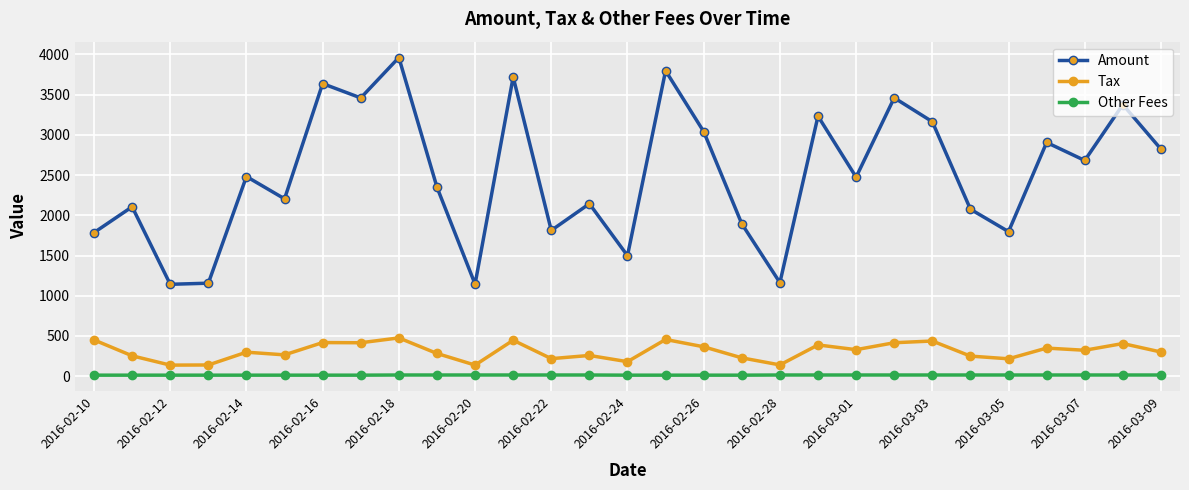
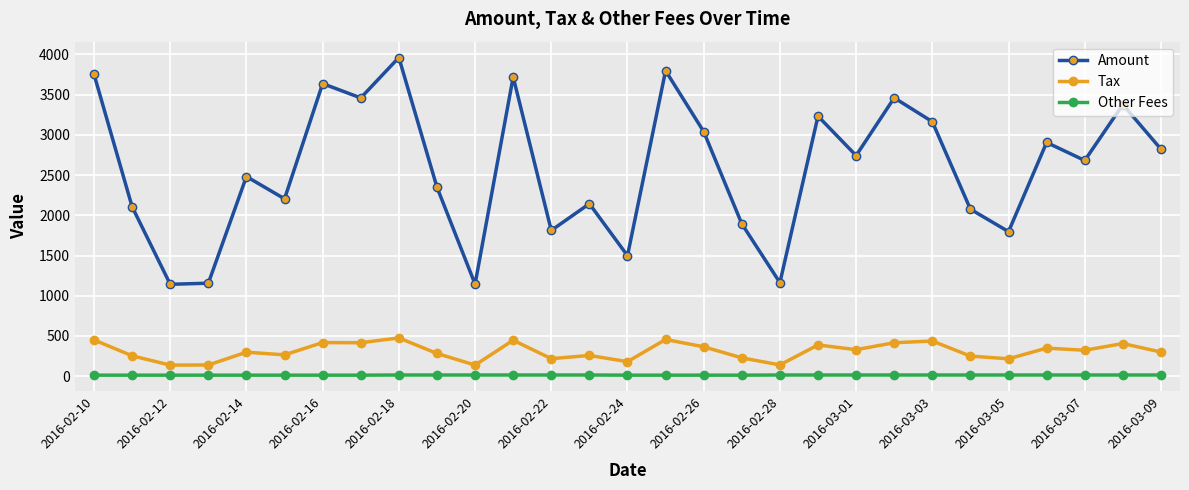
Amount, 2016-02-10: 1800 -> 3800
Amount, 2016-03-01: 2500 -> 2700
